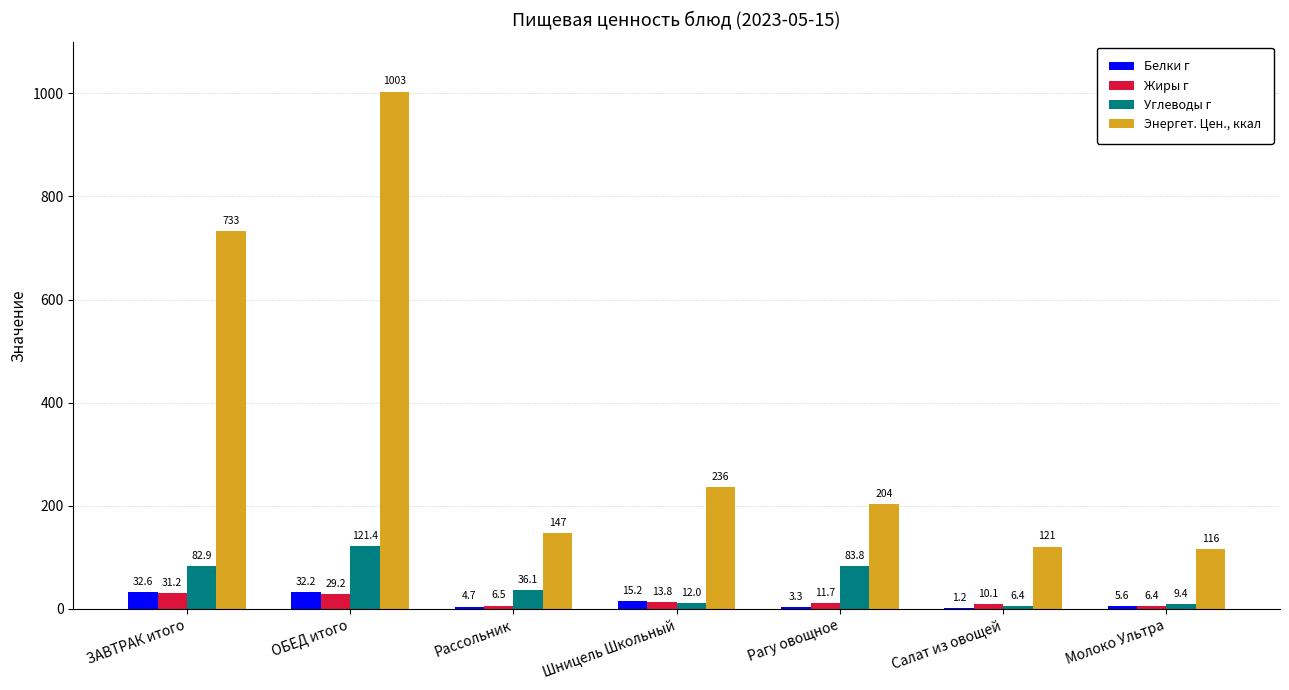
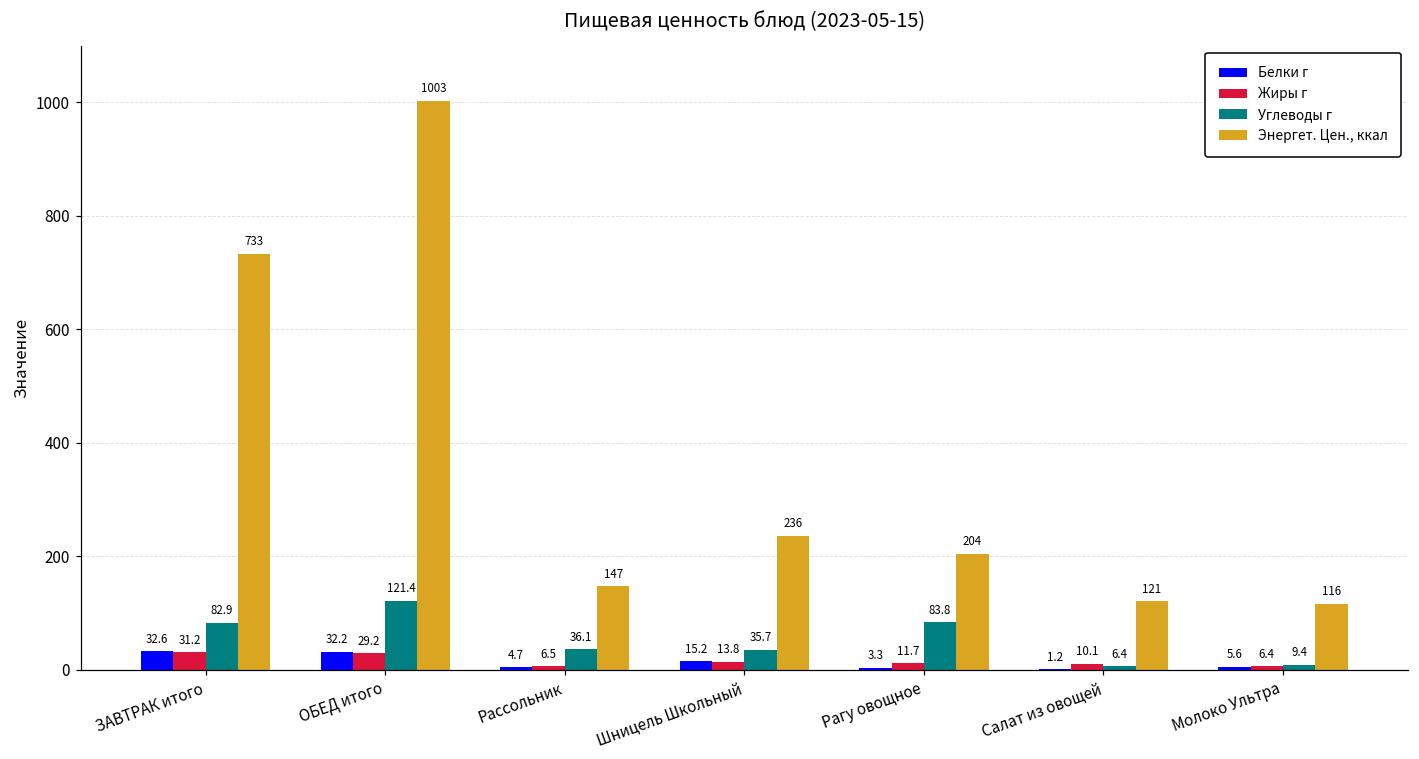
Углеводы г, Шницель Школьный: 12.0 -> 35.7
